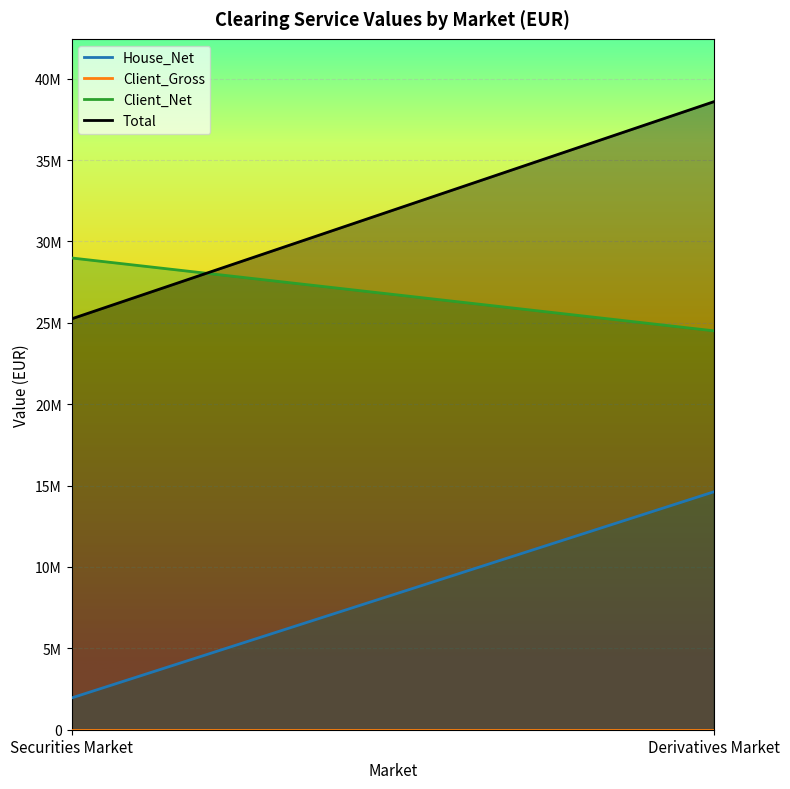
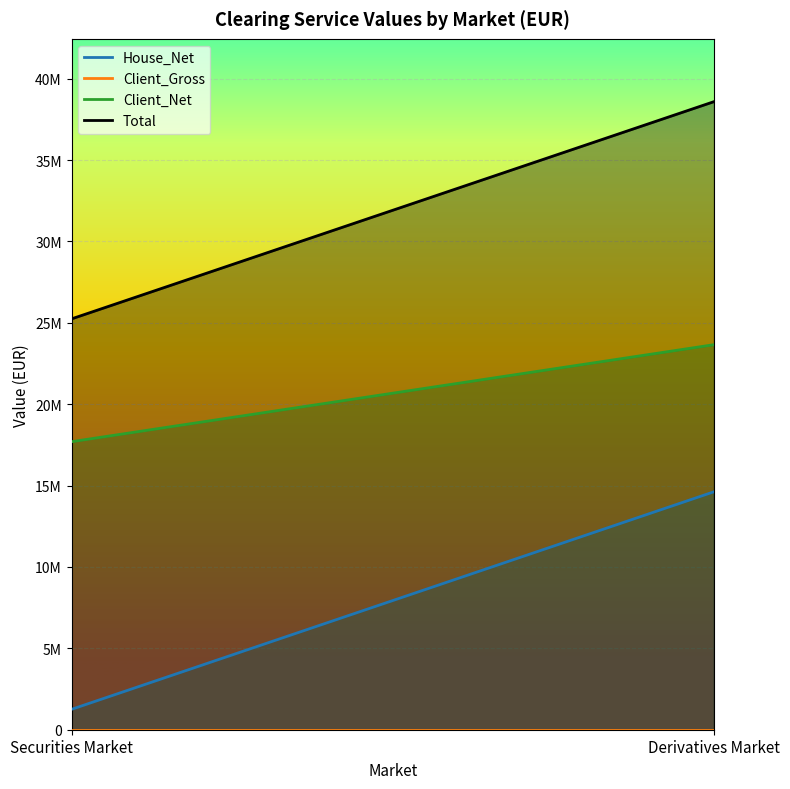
House_Net, Securities Market: 2000000 -> 1300000
Client_Net, Securities Market: 29000000 -> 17700000
Client_Net, Derivatives Market: 24500000 -> 23700000
